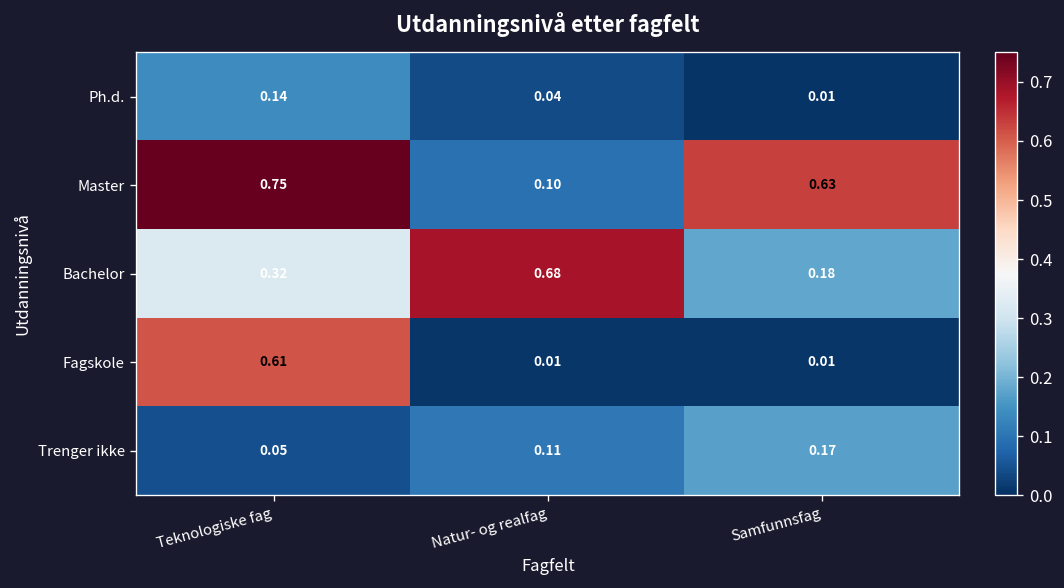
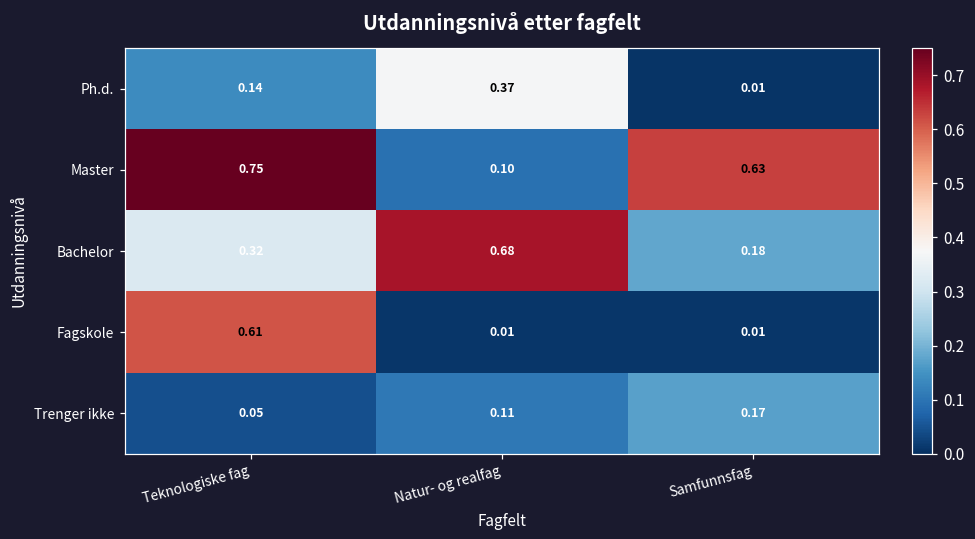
Ph.d., Natur- og realfag: 0.04 -> 0.37
